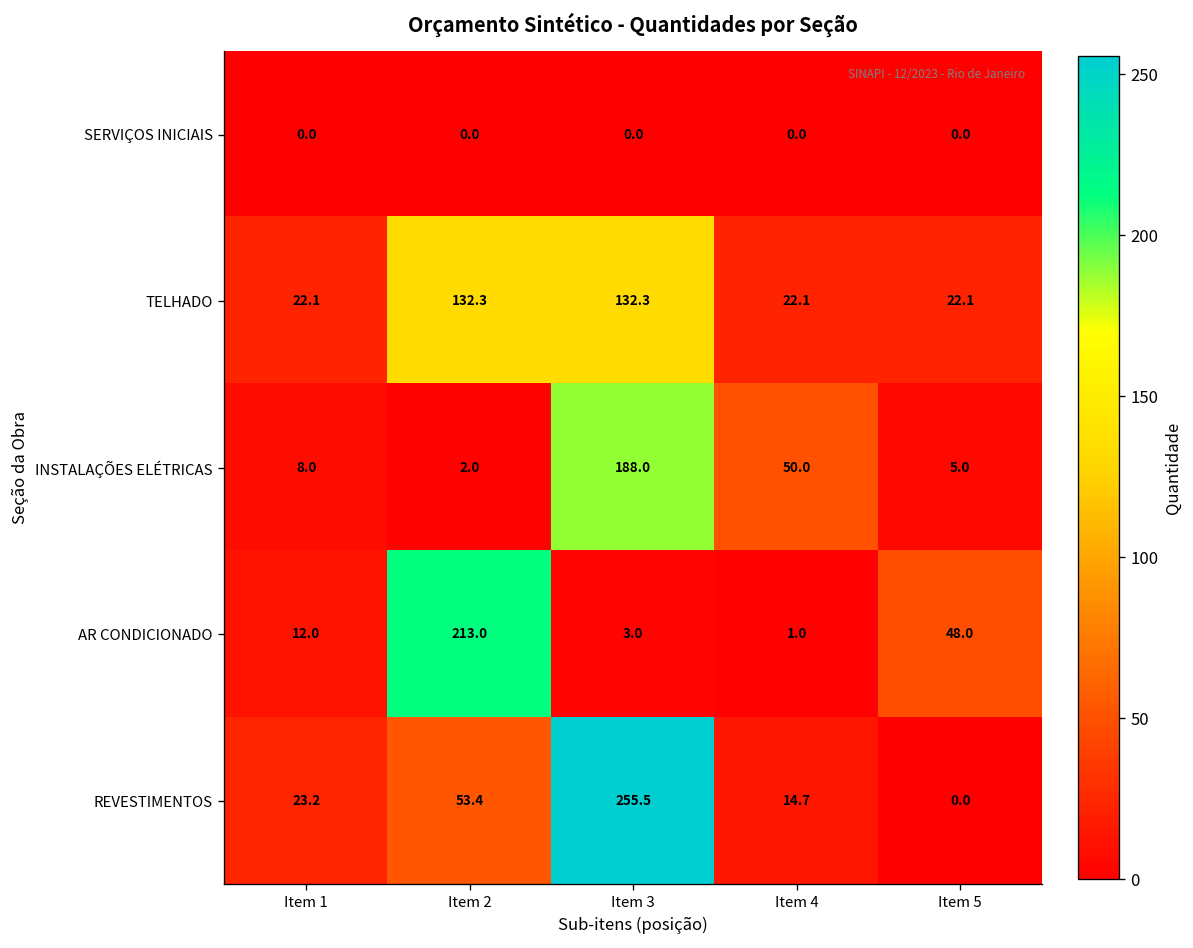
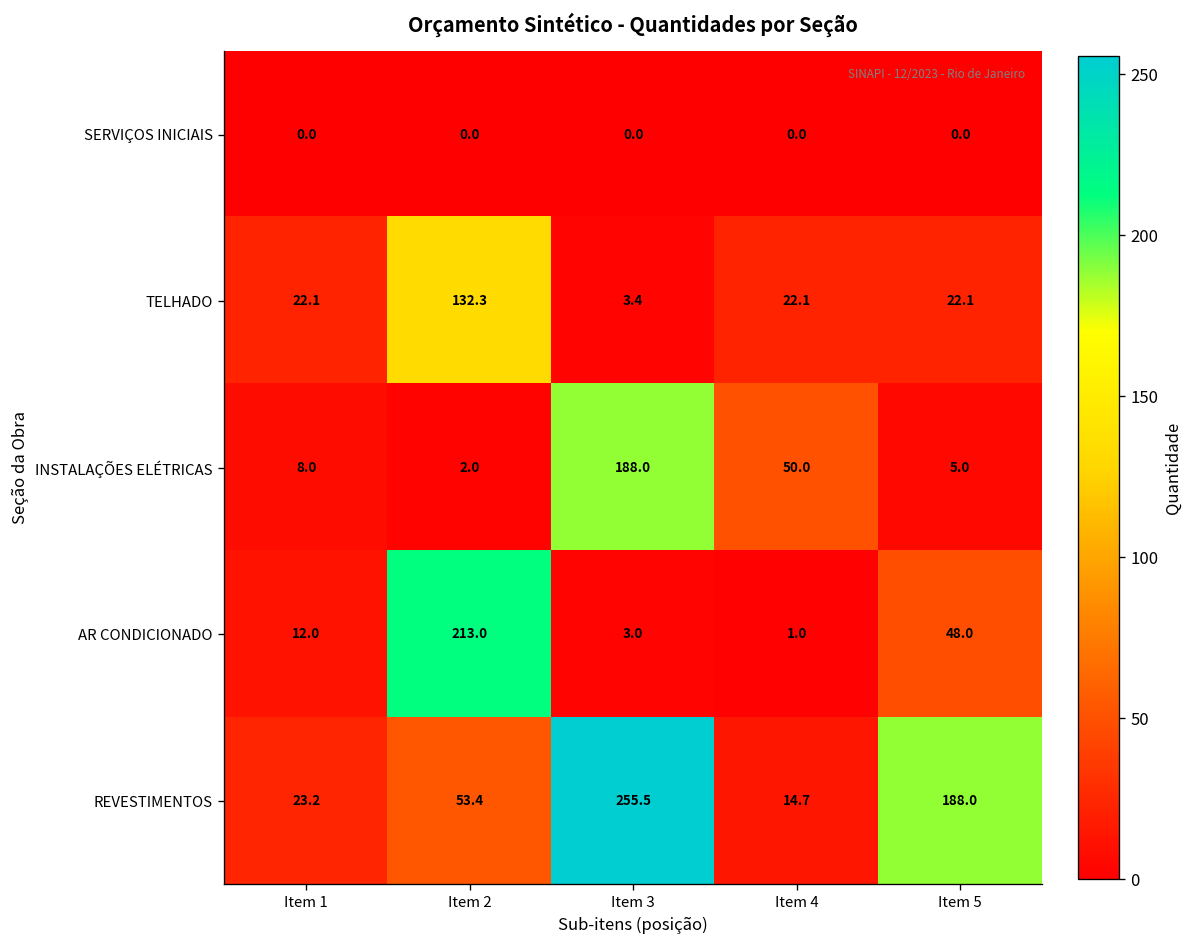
TELHADO, Item 3: 132.3 -> 3.4
REVESTIMENTOS, Item 5: 0.0 -> 188.0
